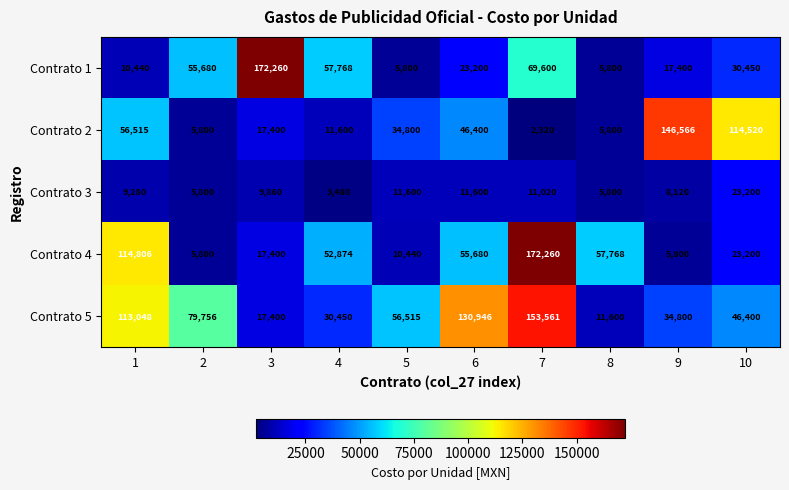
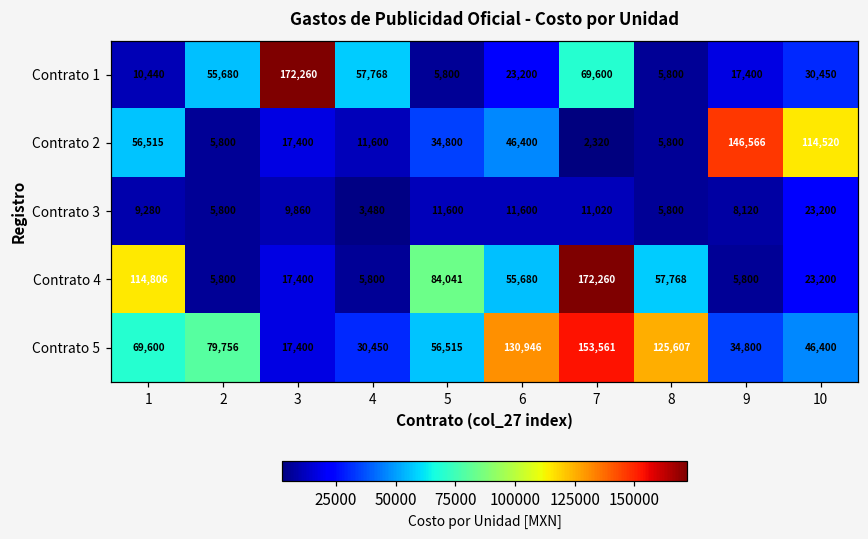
Contrato 4, 4: 52,874 -> 5,800
Contrato 4, 5: 10,440 -> 84,041
Contrato 5, 1: 113,048 -> 69,600
Contrato 5, 8: 11,600 -> 125,607
